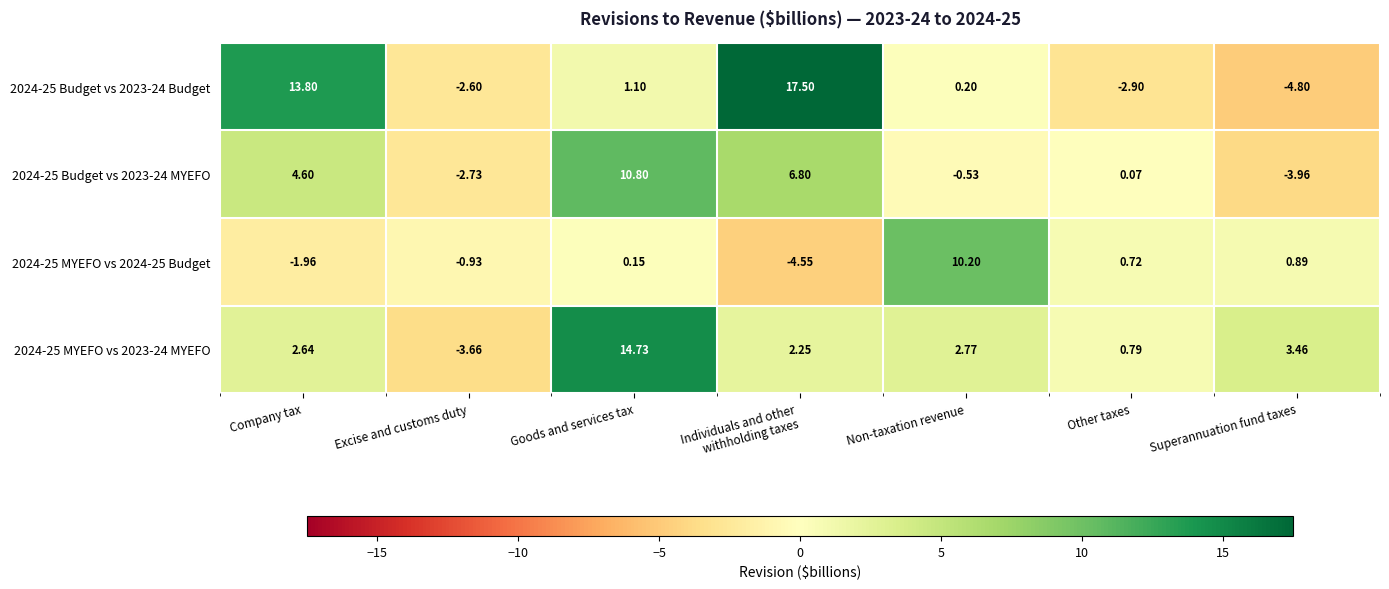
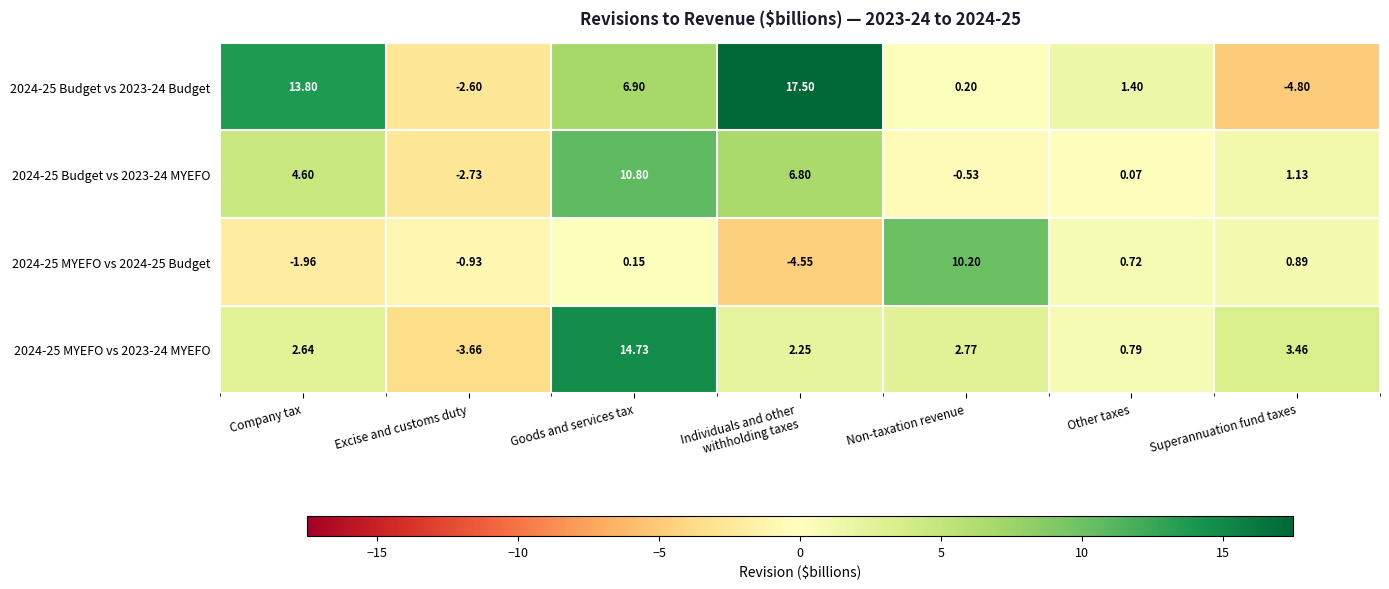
2024-25 Budget vs 2023-24 Budget, Goods and services tax: 1.10 -> 6.90
2024-25 Budget vs 2023-24 Budget, Other taxes: -2.90 -> 1.40
2024-25 Budget vs 2023-24 MYEFO, Superannuation fund taxes: -3.96 -> 1.13
